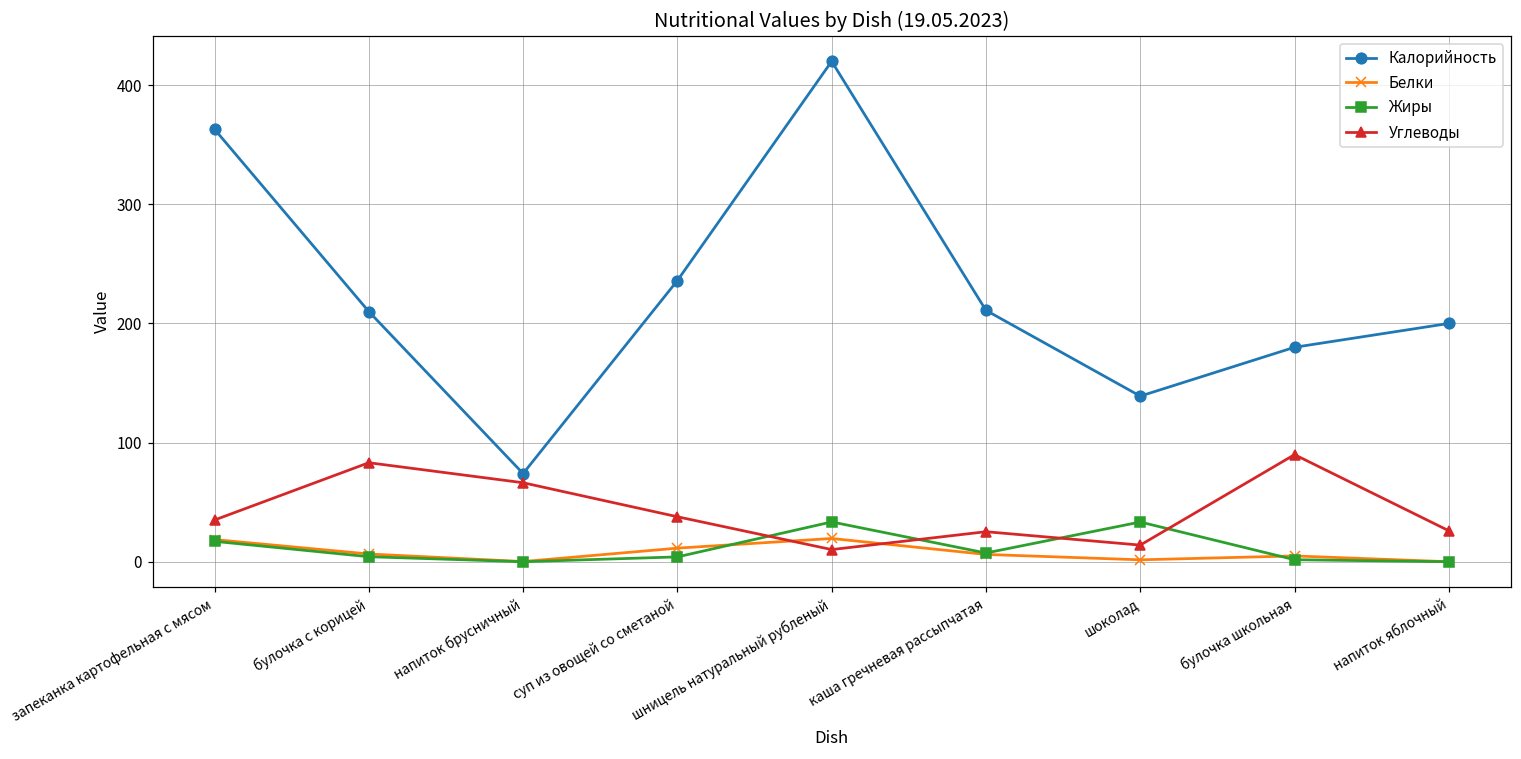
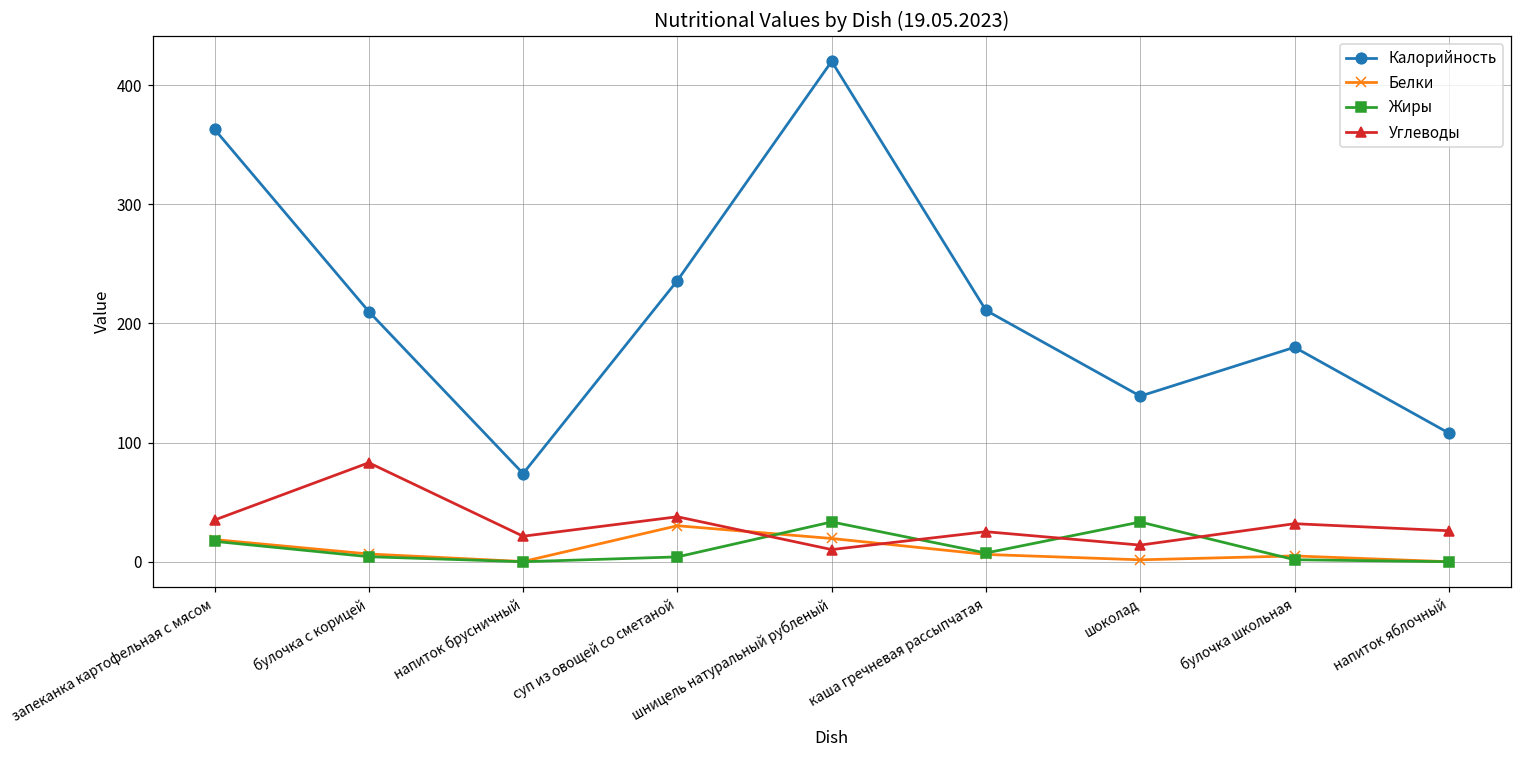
Углеводы, напиток брусничный: 66 -> 21
Белки, суп из овощей со сметаной: 11 -> 30
Углеводы, булочка школьная: 90 -> 32
Калорийность, напиток яблочный: 200 -> 108
